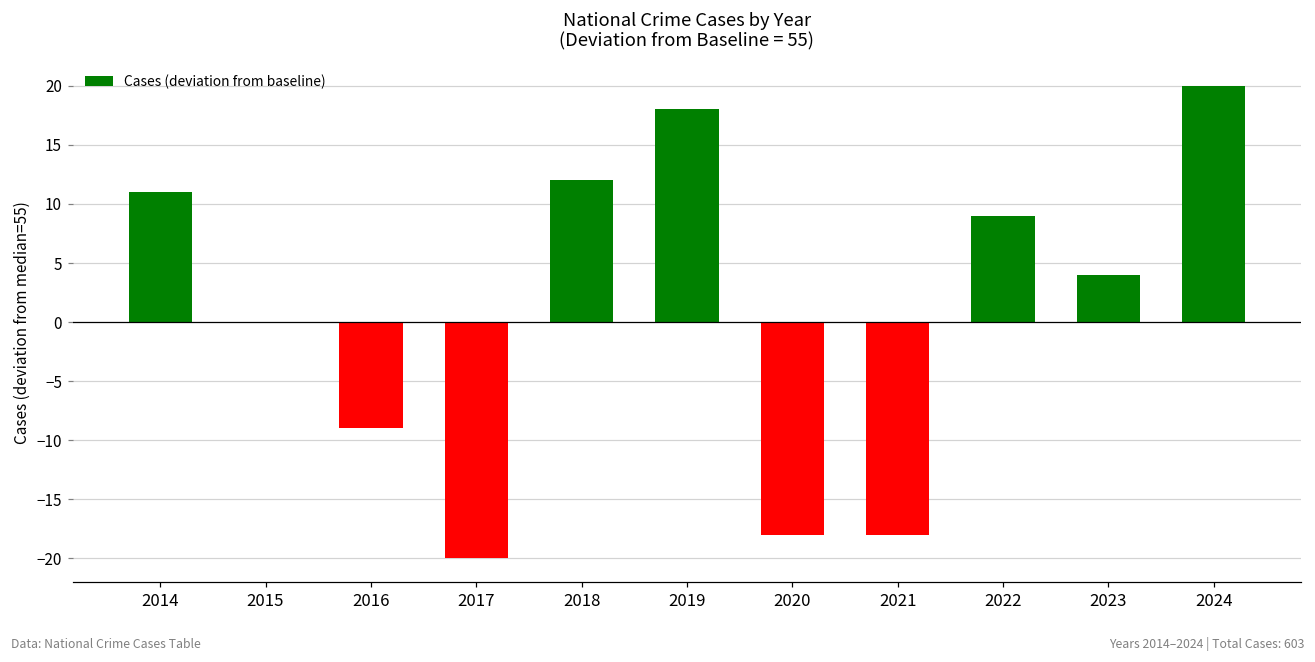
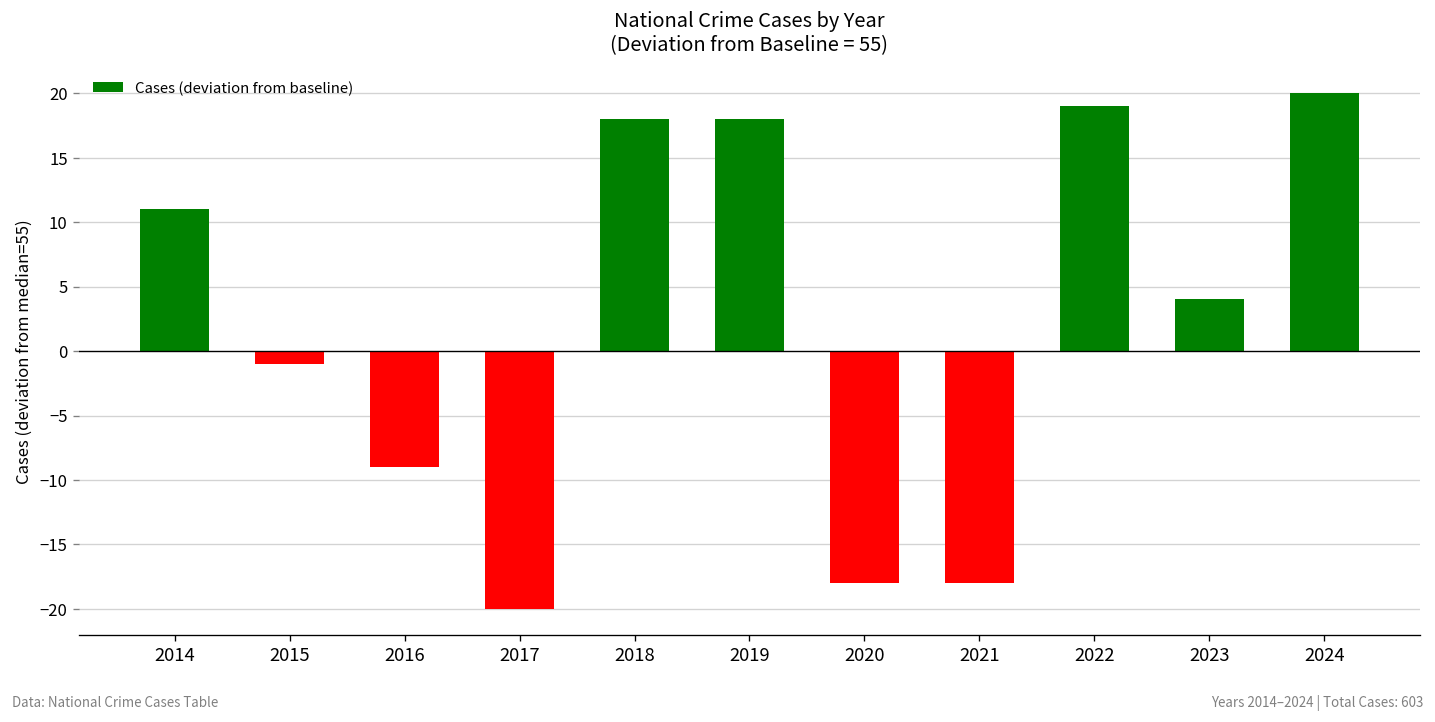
2015: 0.0 -> -1.0
2018: 12.0 -> 18.0
2022: 9.0 -> 19.0
